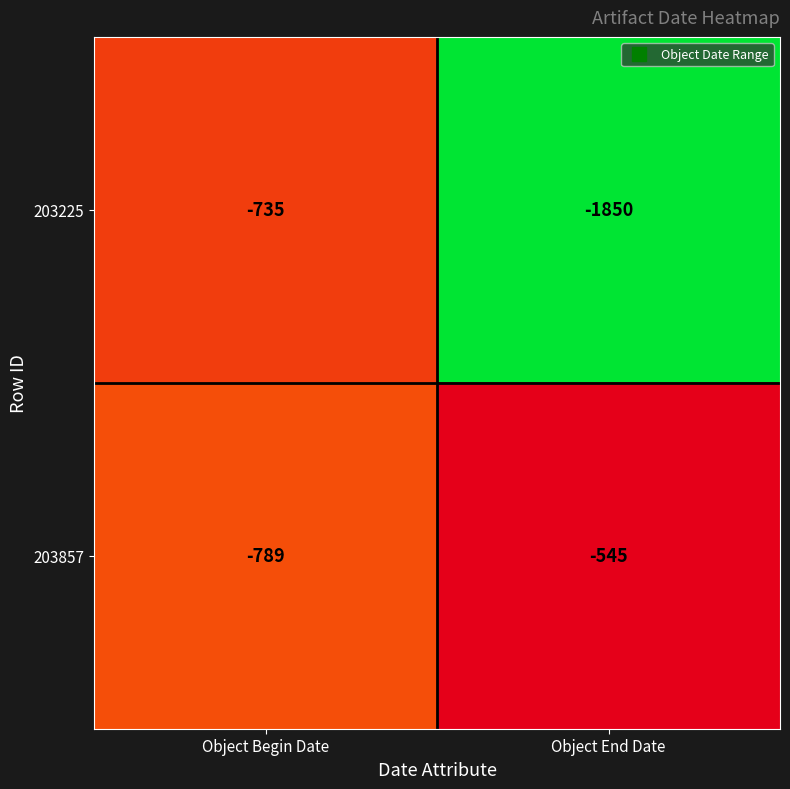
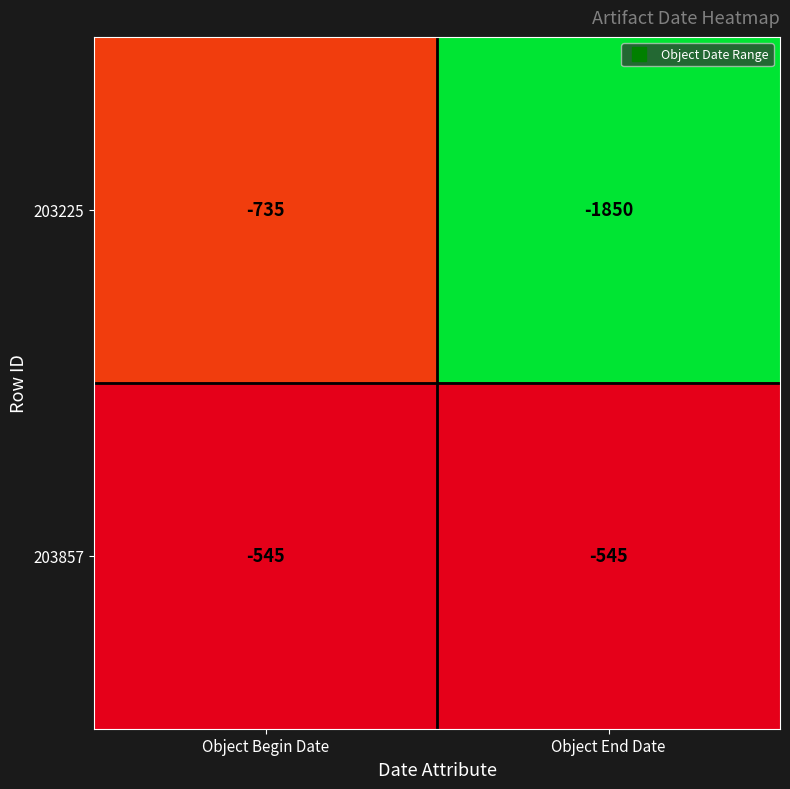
203857, Object Begin Date: -789 -> -545
